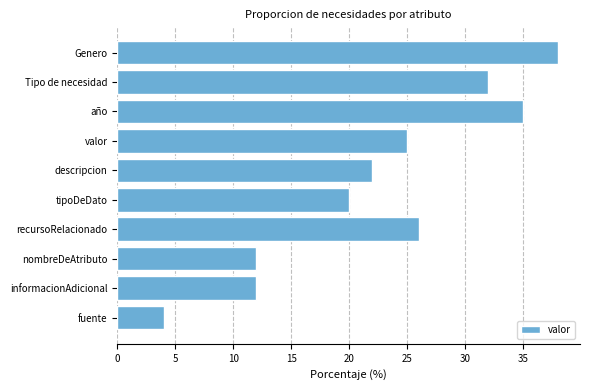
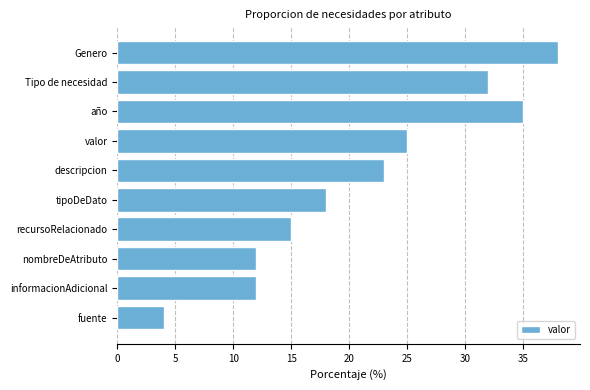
descripcion: 22 -> 23
tipoDeDato: 20 -> 18
recursoRelacionado: 26 -> 15
